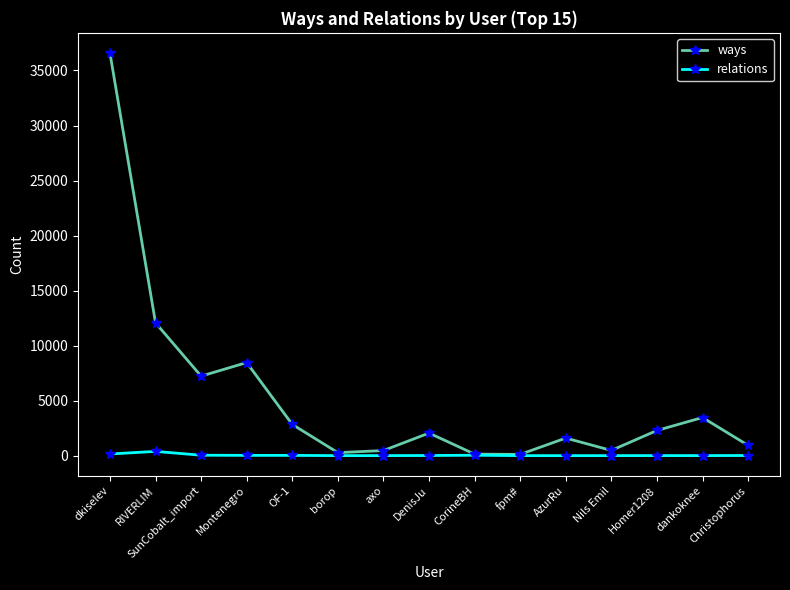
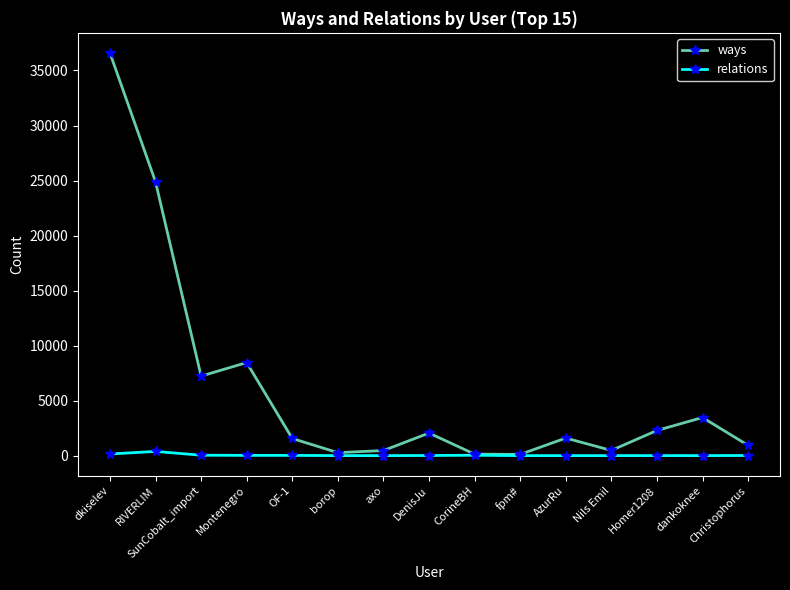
ways, RIVERLIM: 12100 -> 24900
ways, OF-1: 2800 -> 1600
